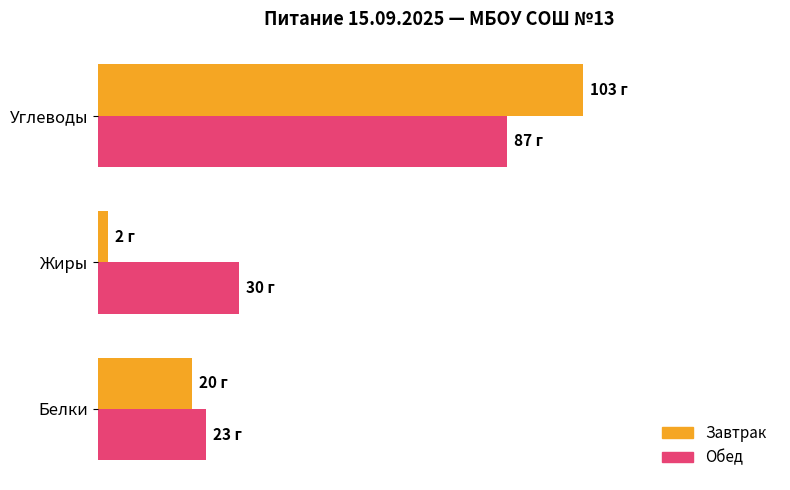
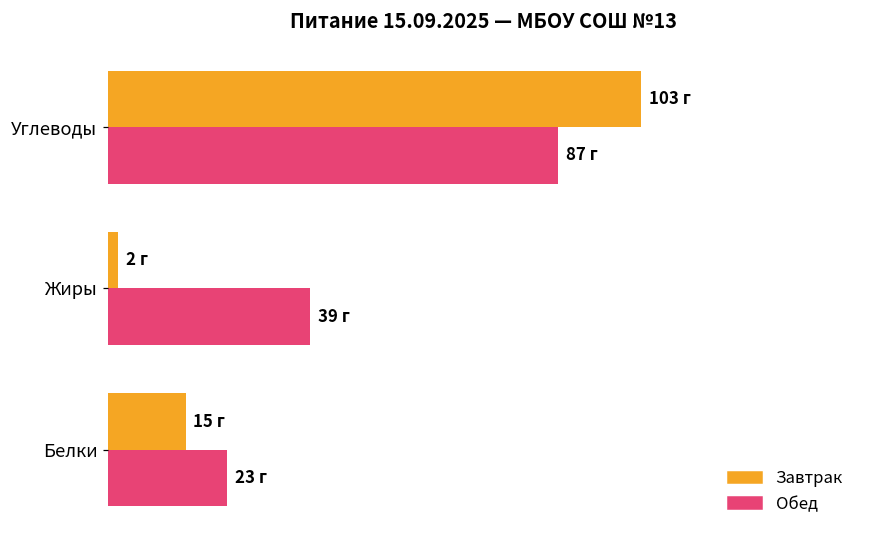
Обед, Жиры: 30 -> 39
Завтрак, Белки: 20 -> 15
